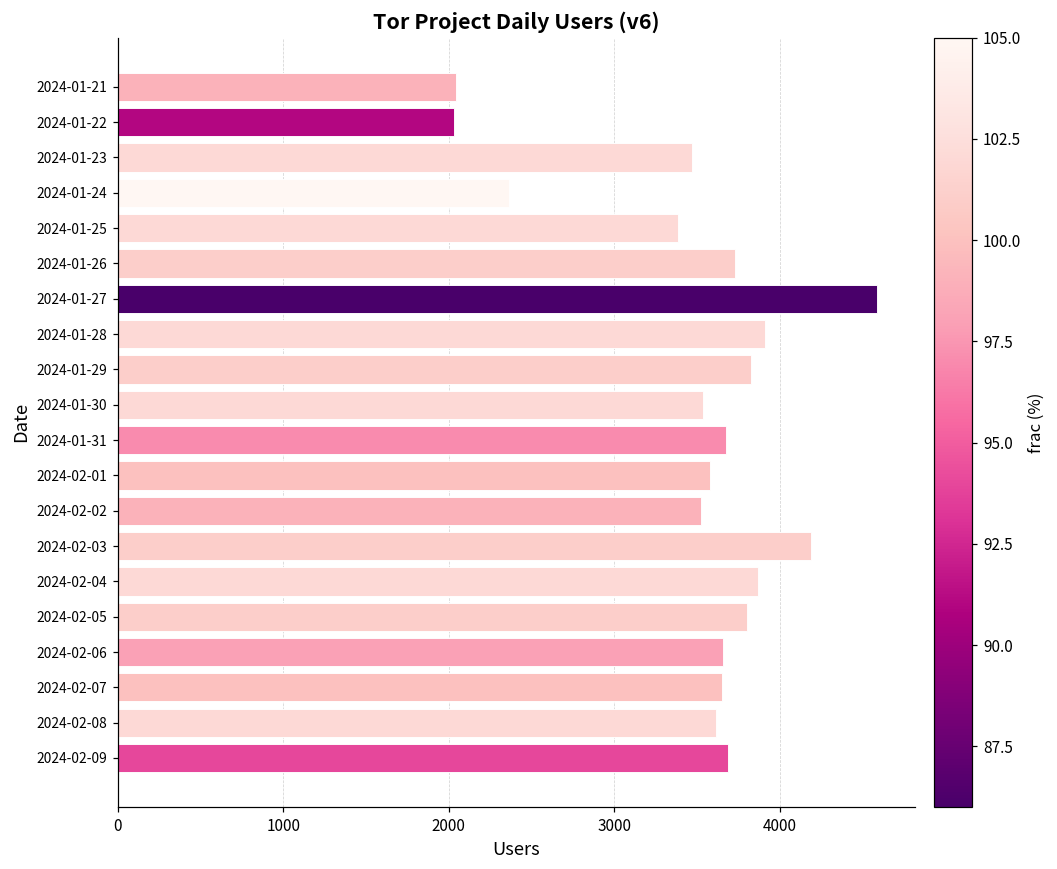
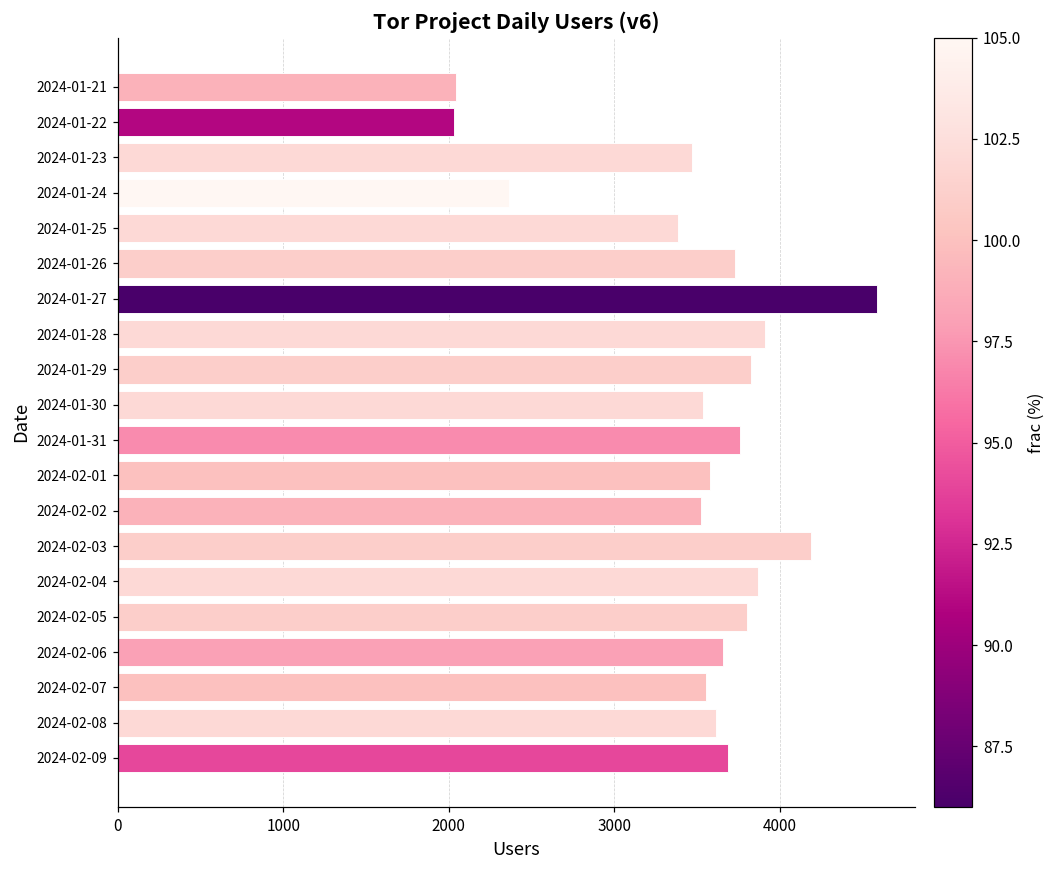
2024-01-31: 3680 -> 3760
2024-02-07: 3650 -> 3550
